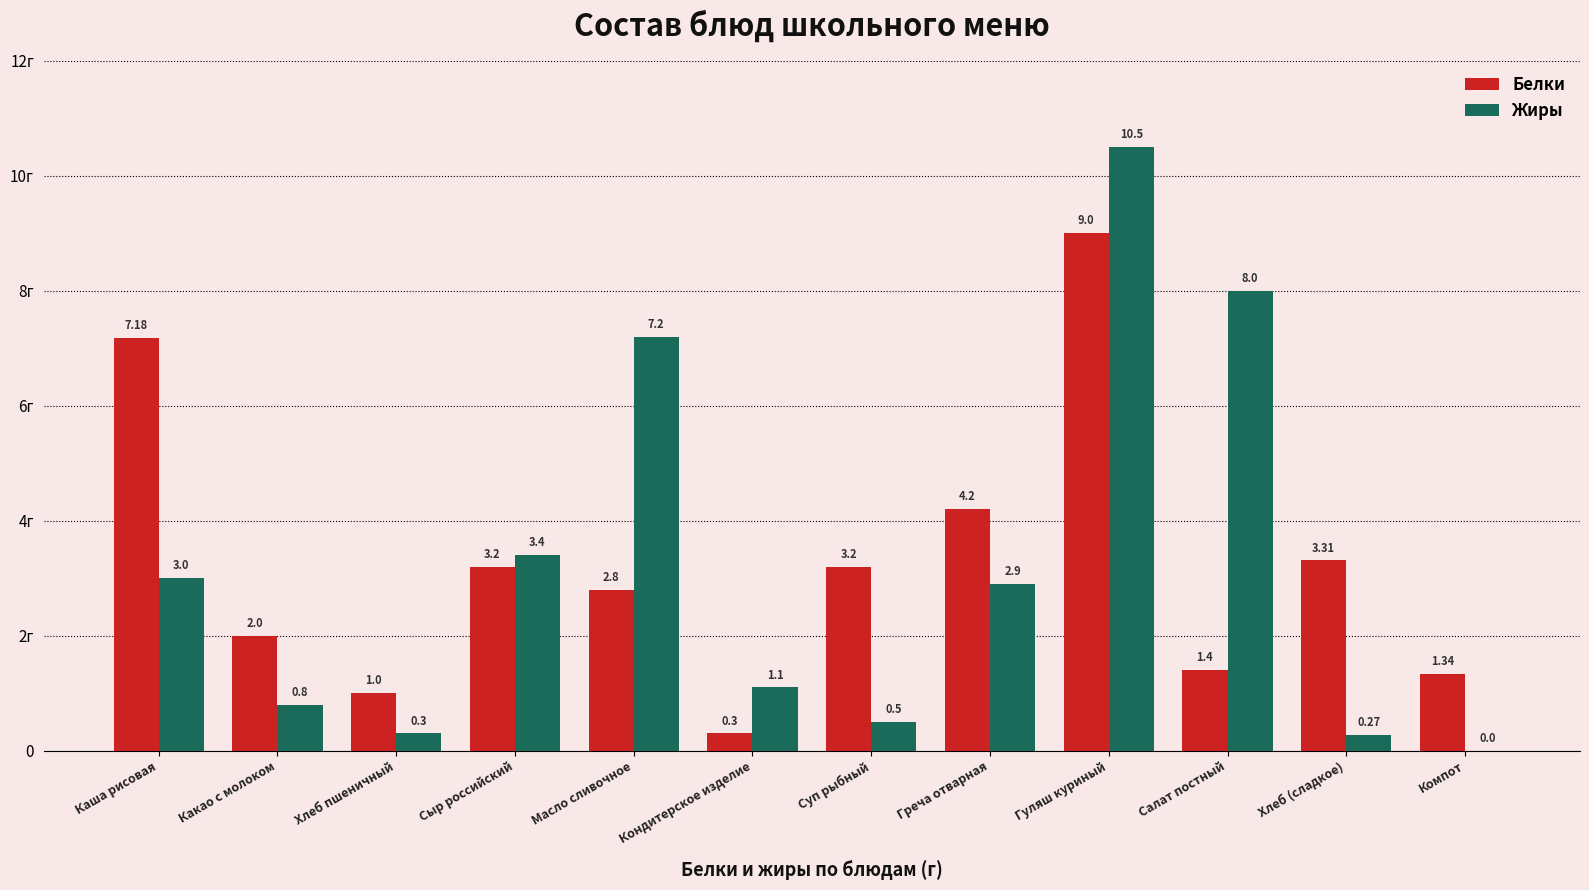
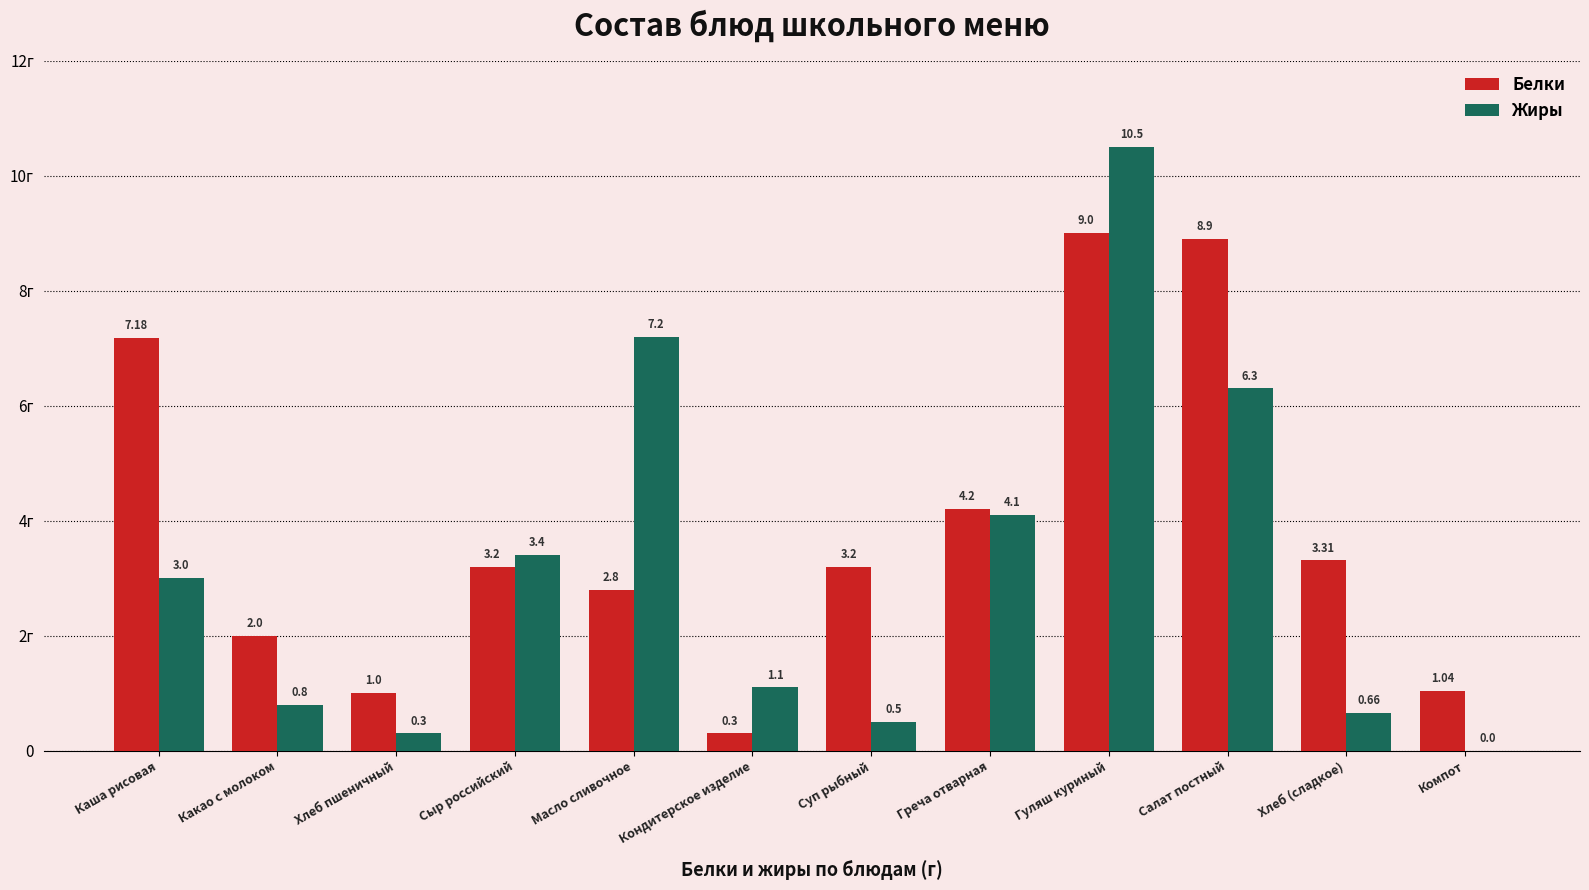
Жиры, Греча отварная: 2.9 -> 4.1
Белки, Салат постный: 1.4 -> 8.9
Жиры, Салат постный: 8.0 -> 6.3
Жиры, Хлеб (сладкое): 0.27 -> 0.66
Белки, Компот: 1.34 -> 1.04
